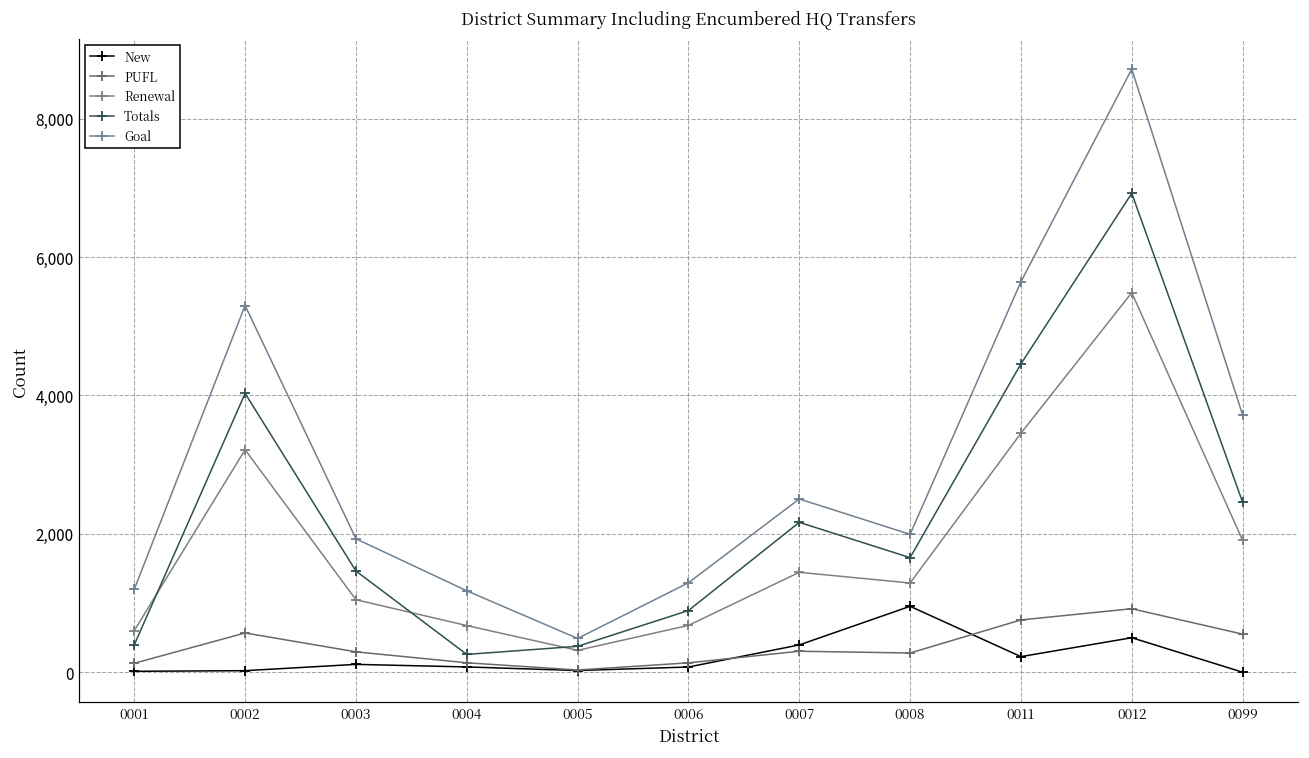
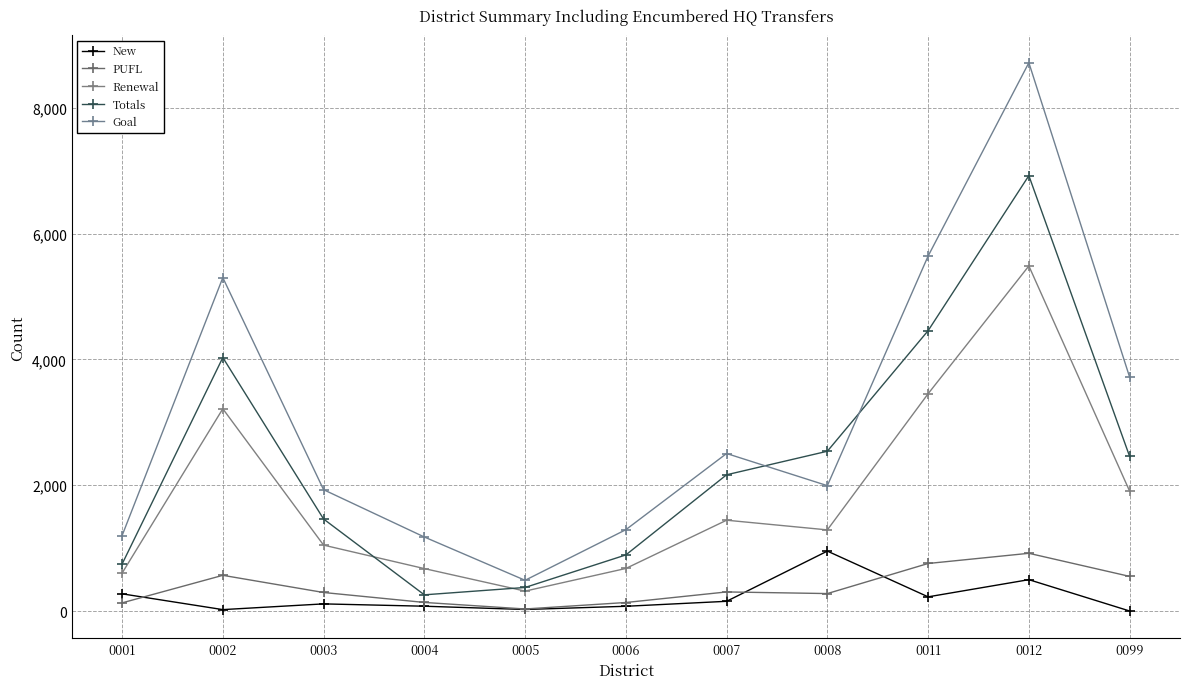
New, 0001: 0 -> 300
Totals, 0001: 400 -> 700
New, 0007: 400 -> 200
Totals, 0008: 1,700 -> 2,500
